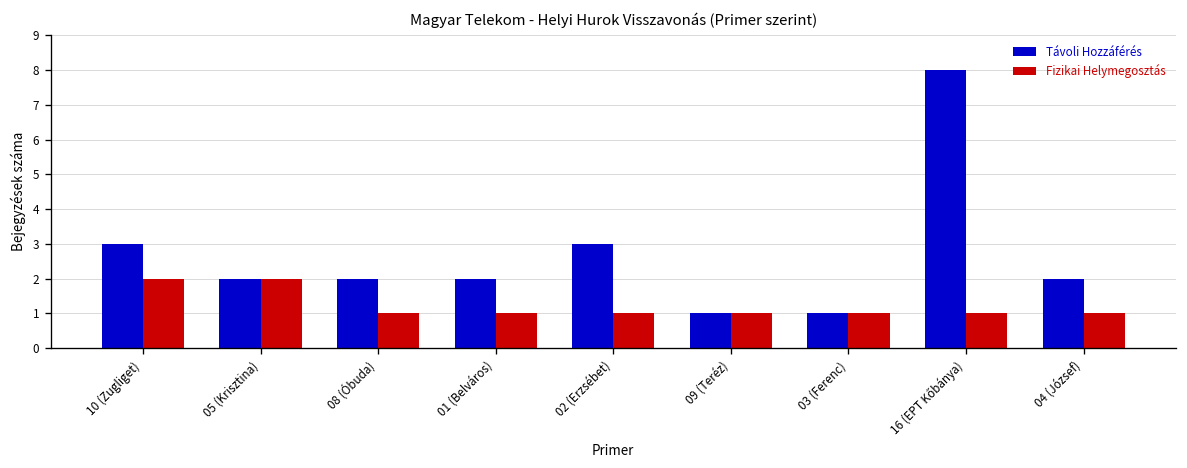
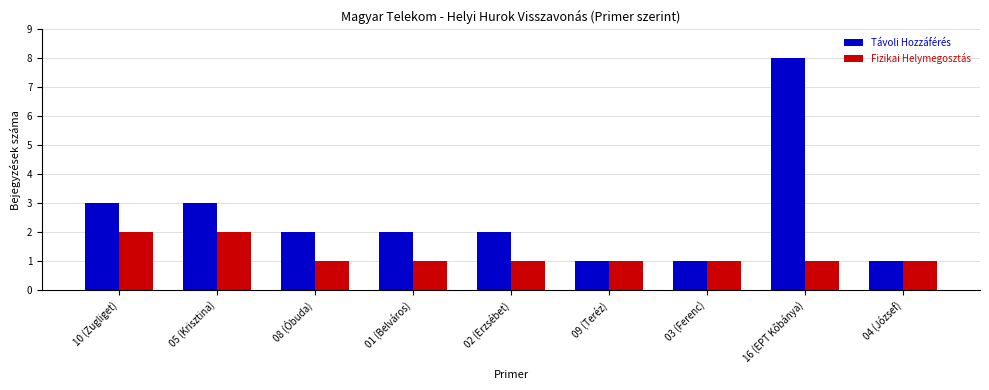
Távoli Hozzáférés, 05 (Krisztina): 2 -> 3
Távoli Hozzáférés, 02 (Erzsébet): 3 -> 2
Távoli Hozzáférés, 04 (József): 2 -> 1
